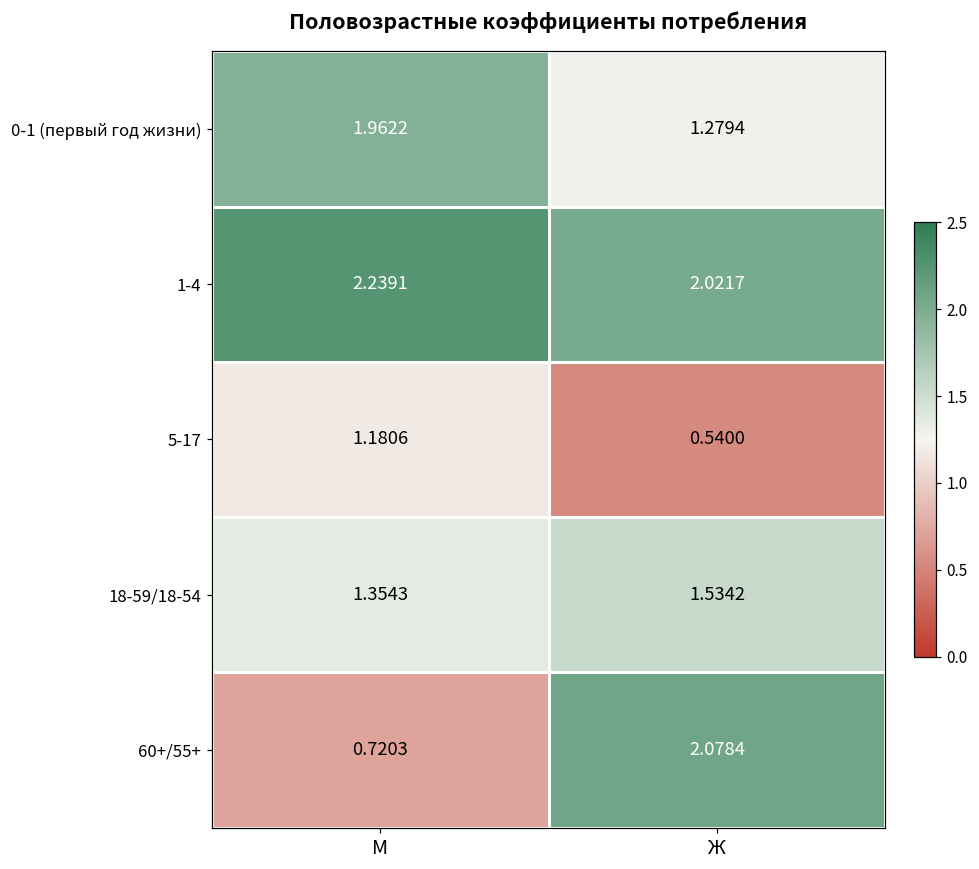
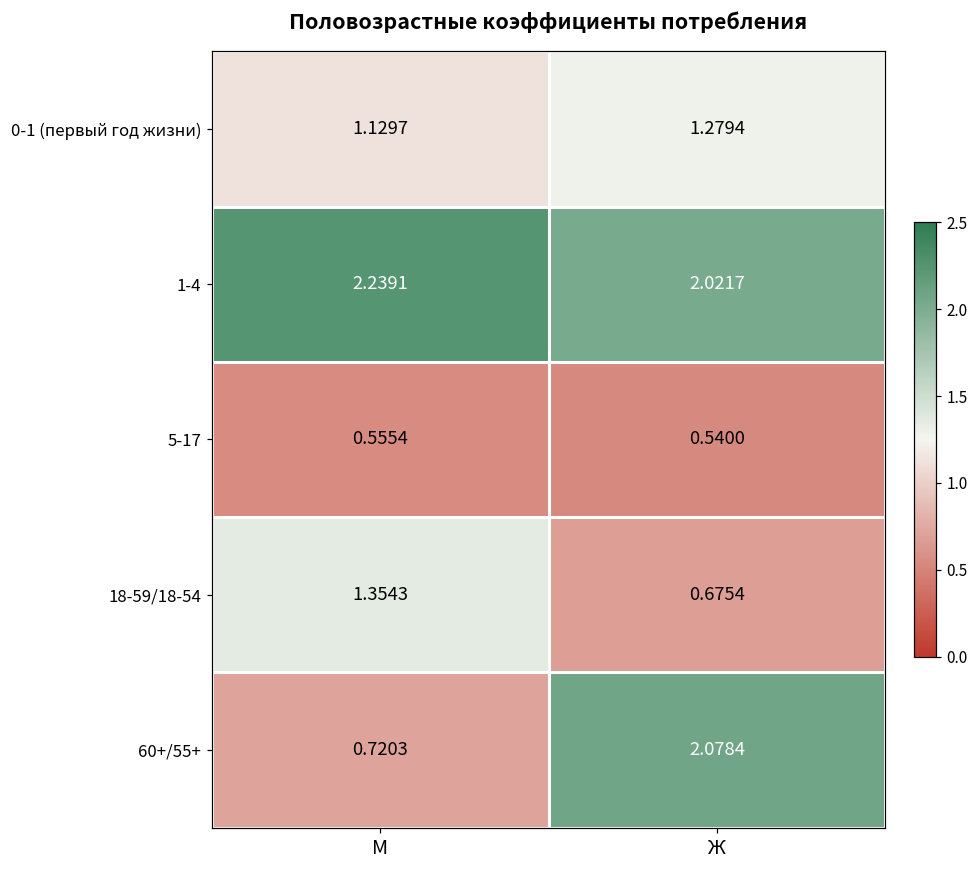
0-1 (первый год жизни), М: 1.9622 -> 1.1297
5-17, М: 1.1806 -> 0.5554
18-59/18-54, Ж: 1.5342 -> 0.6754
